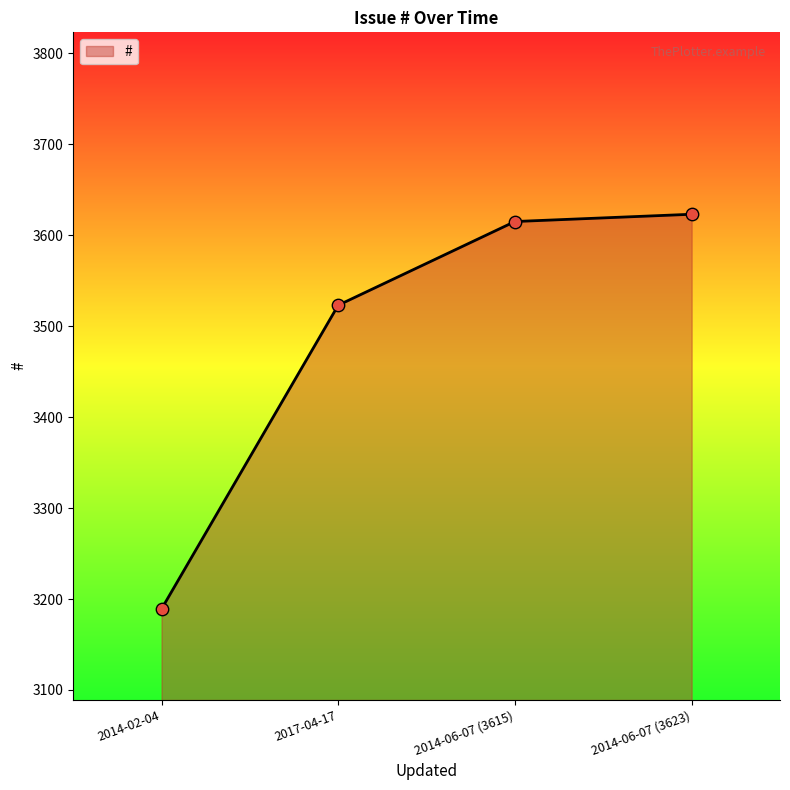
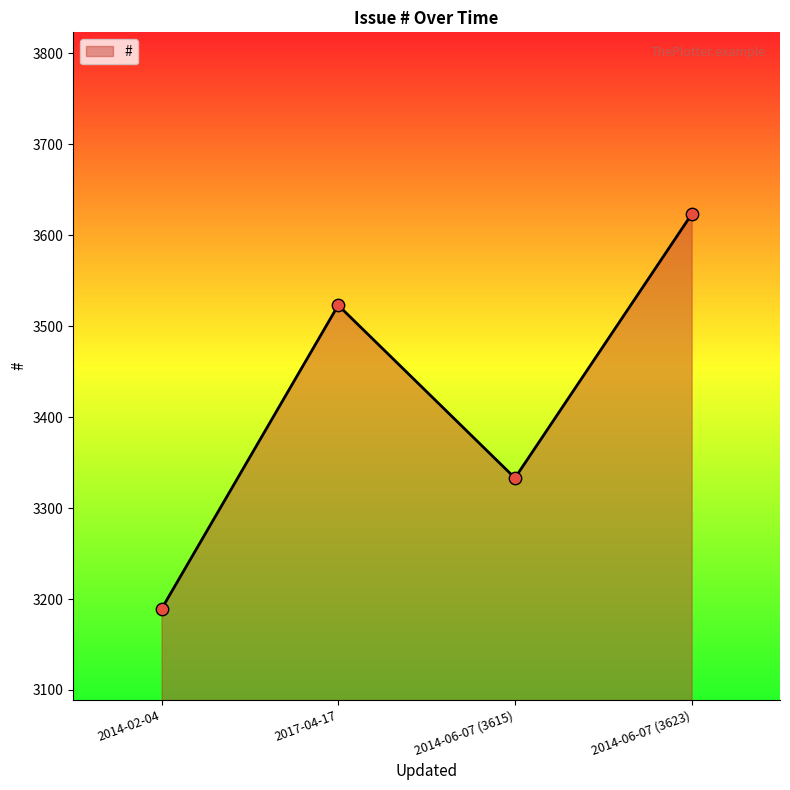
2014-06-07 (3615): 3620 -> 3330
